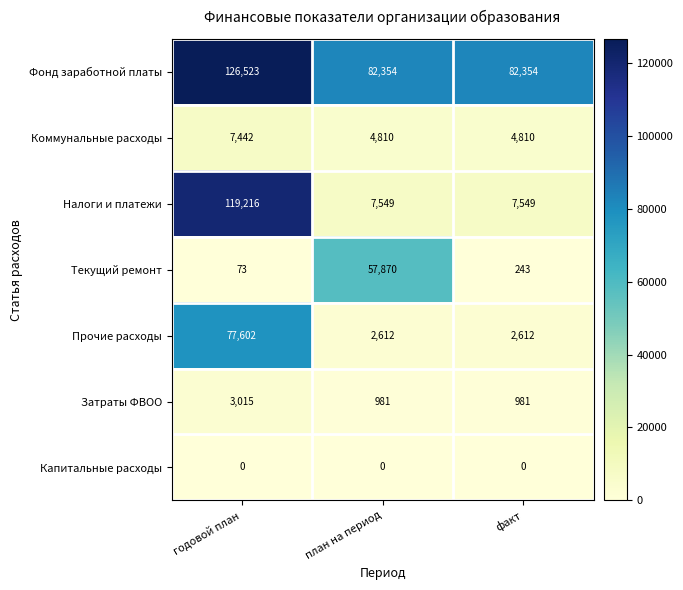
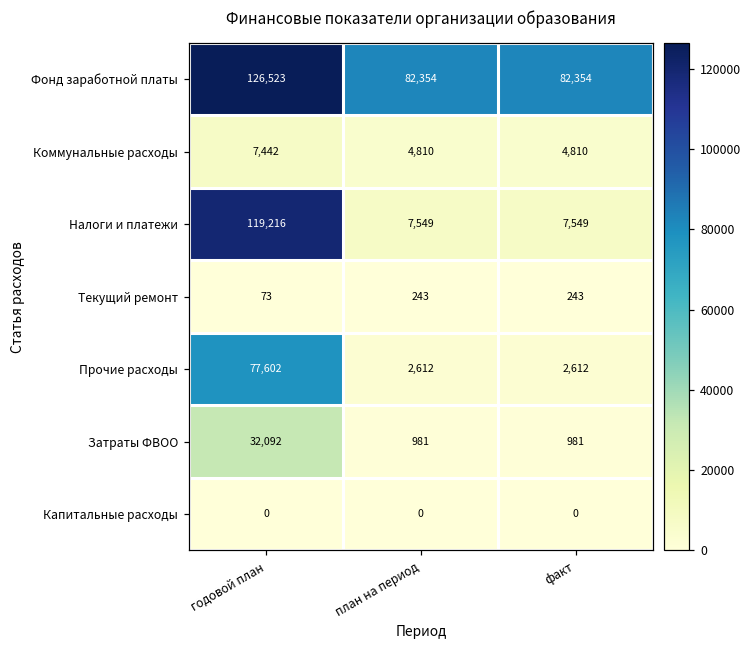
Текущий ремонт, план на период: 57,870 -> 243
Затраты ФВОО, годовой план: 3,015 -> 32,092
